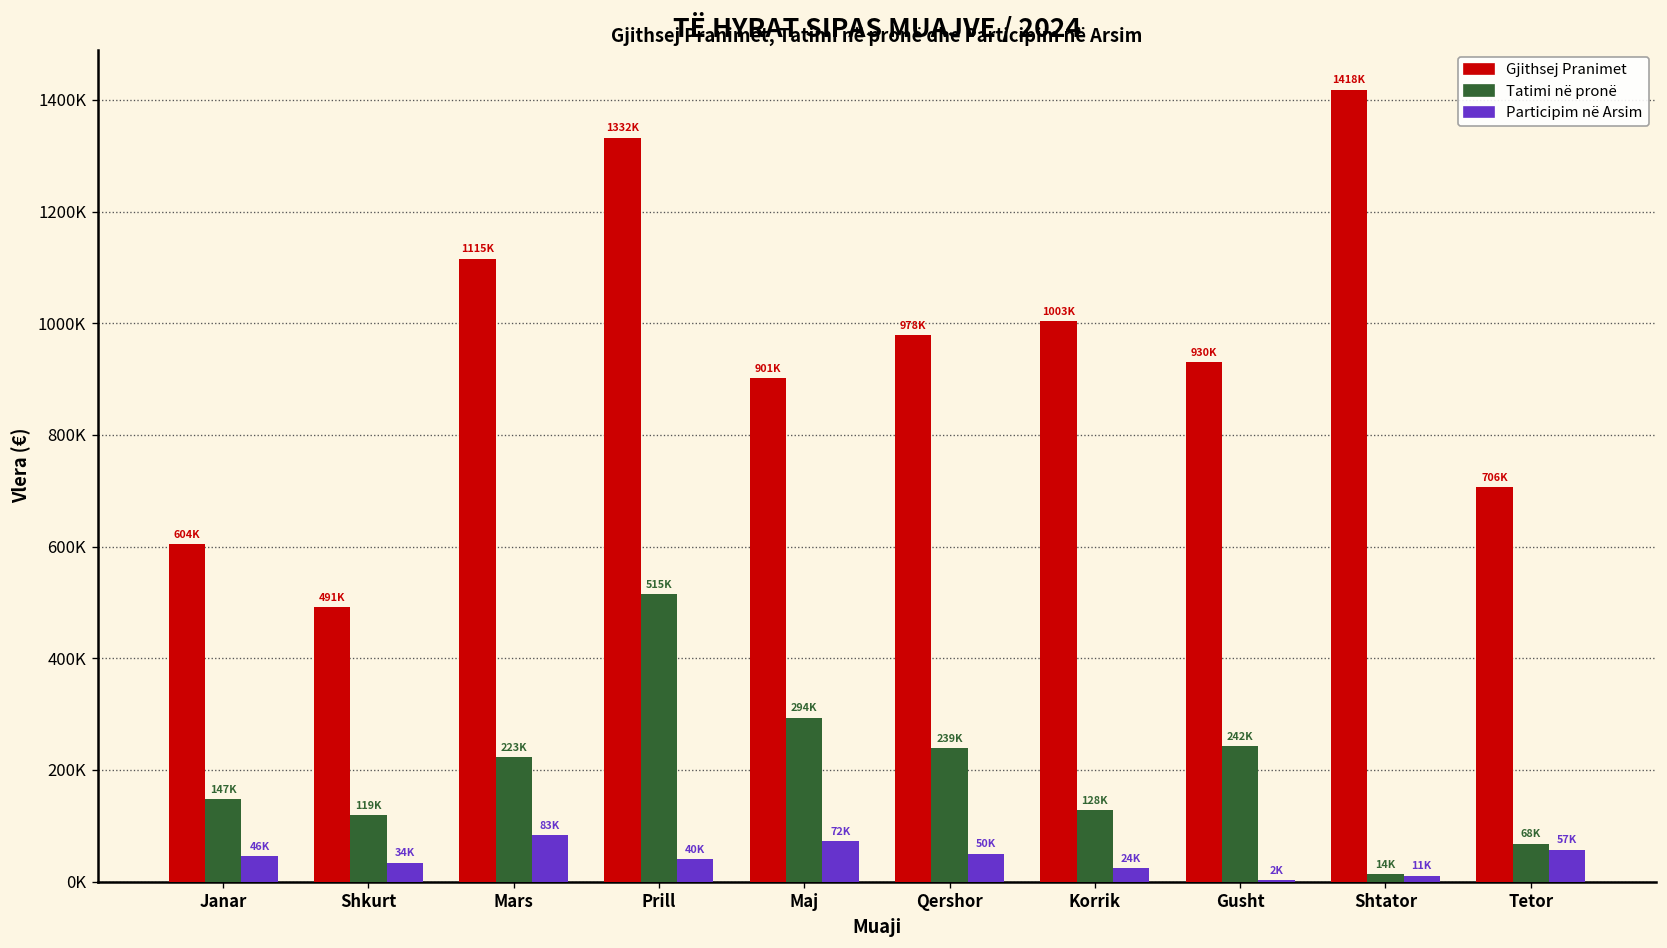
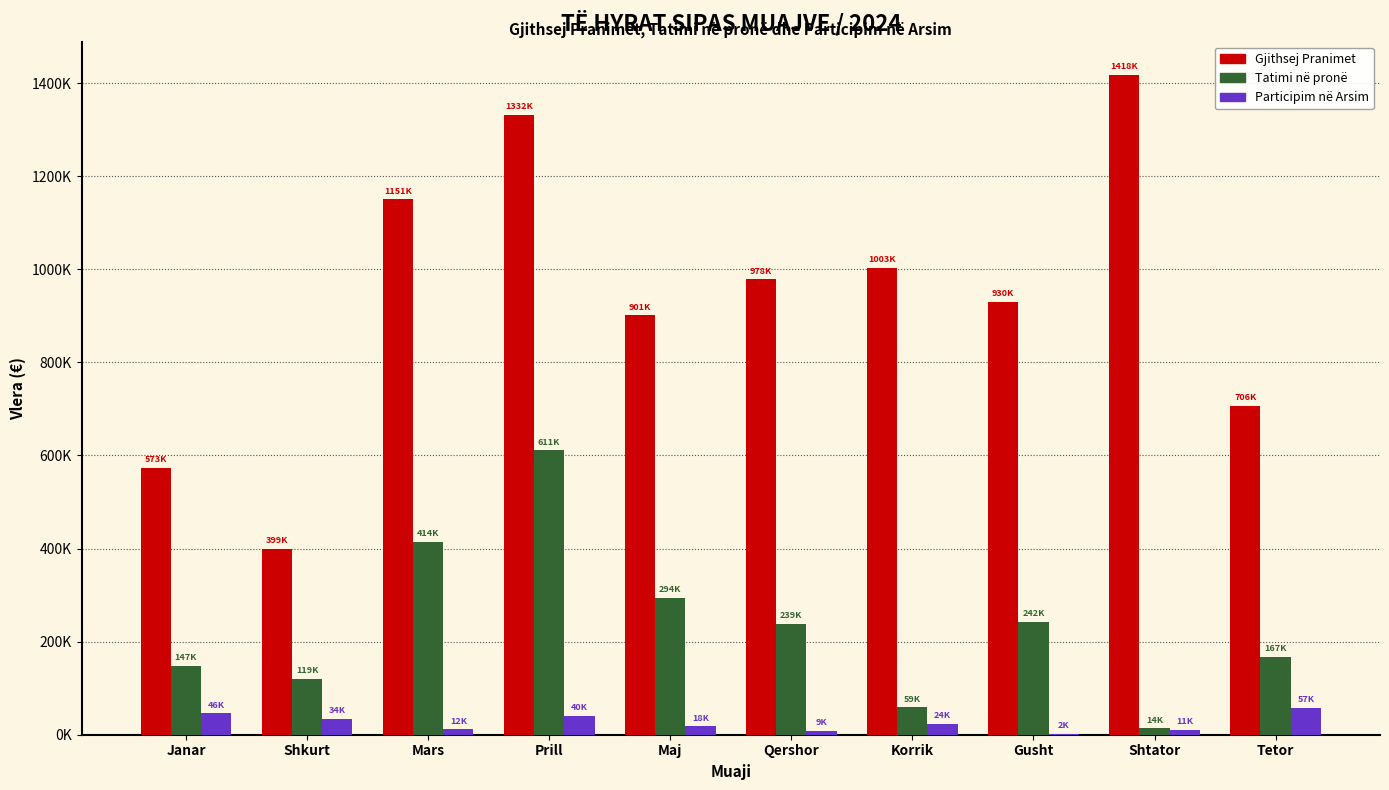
Gjithsej Pranimet, Janar: 604K -> 573K
Gjithsej Pranimet, Shkurt: 491K -> 399K
Gjithsej Pranimet, Mars: 1115K -> 1151K
Tatimi në pronë, Mars: 223K -> 414K
Participim në Arsim, Mars: 83K -> 12K
Tatimi në pronë, Prill: 515K -> 611K
Participim në Arsim, Maj: 72K -> 18K
Participim në Arsim, Qershor: 50K -> 9K
Tatimi në pronë, Korrik: 128K -> 59K
Tatimi në pronë, Tetor: 68K -> 167K
